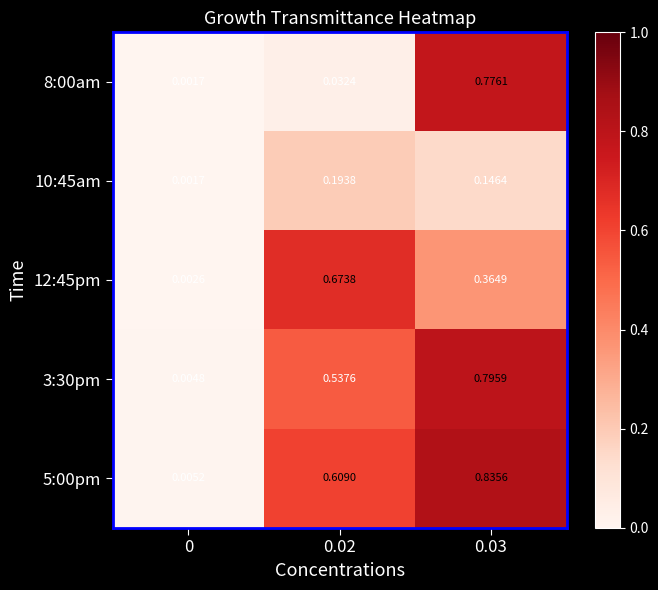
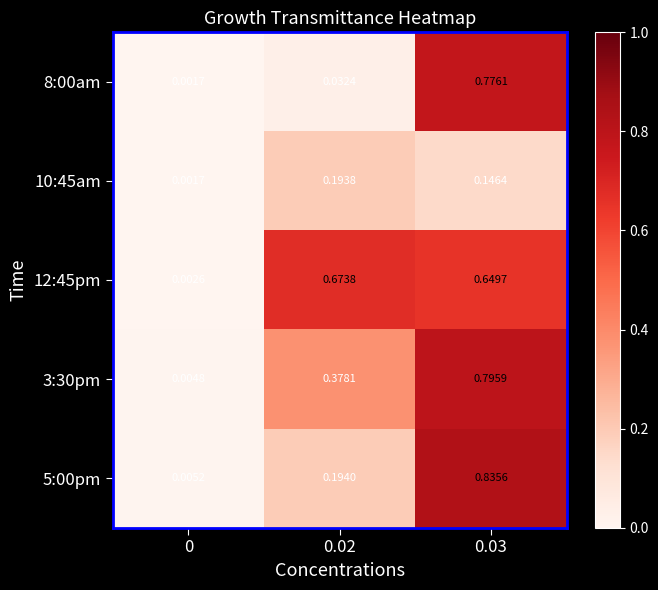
12:45pm, 0.03: 0.3649 -> 0.6497
3:30pm, 0.02: 0.5376 -> 0.3781
5:00pm, 0.02: 0.6090 -> 0.1940
